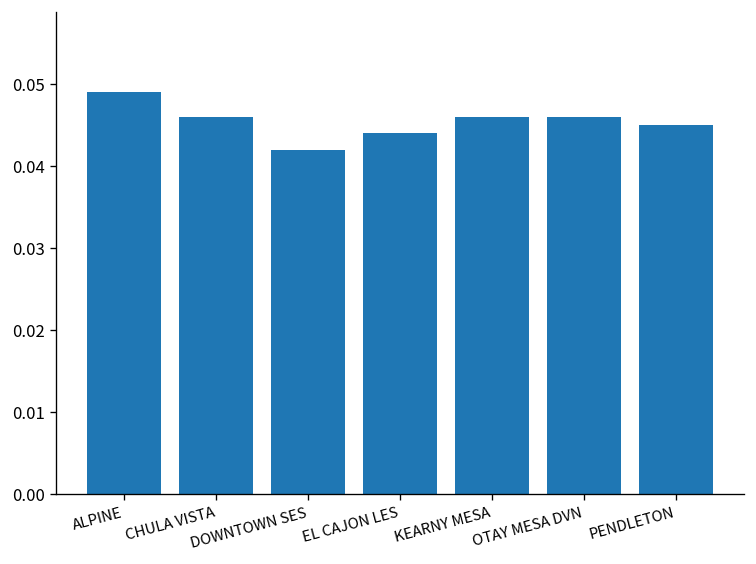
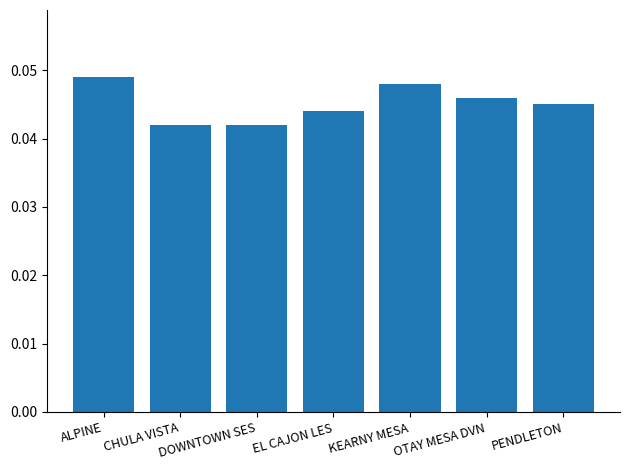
CHULA VISTA: 0.046 -> 0.042
KEARNY MESA: 0.046 -> 0.048
